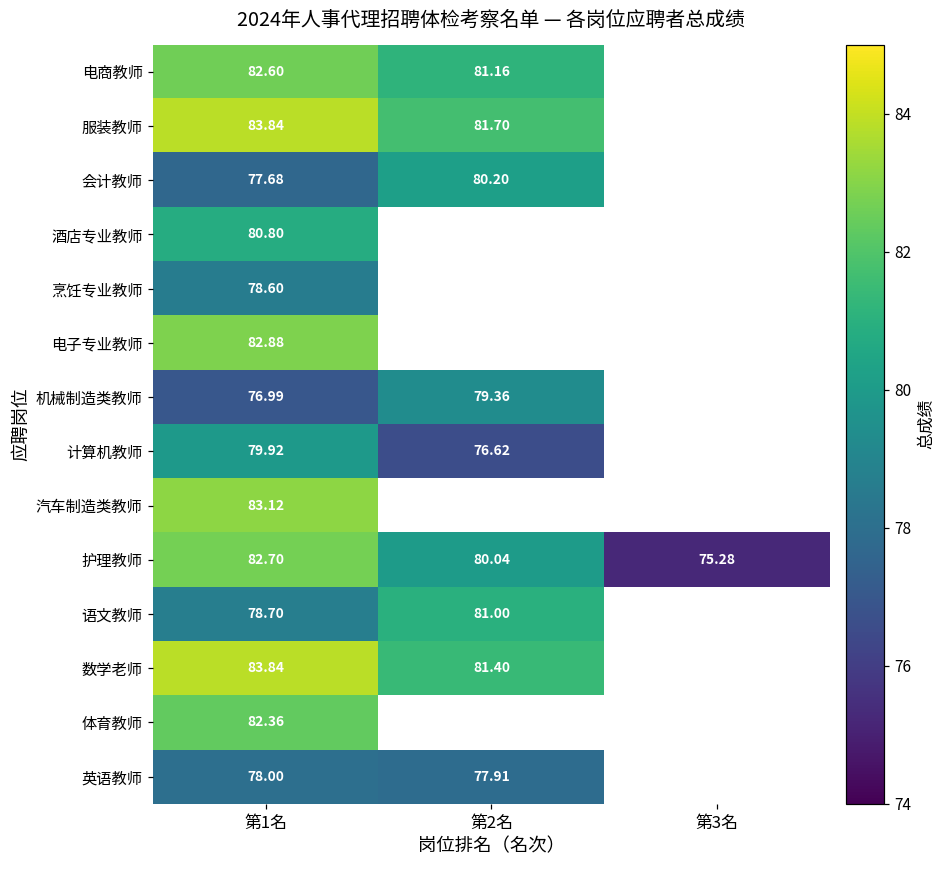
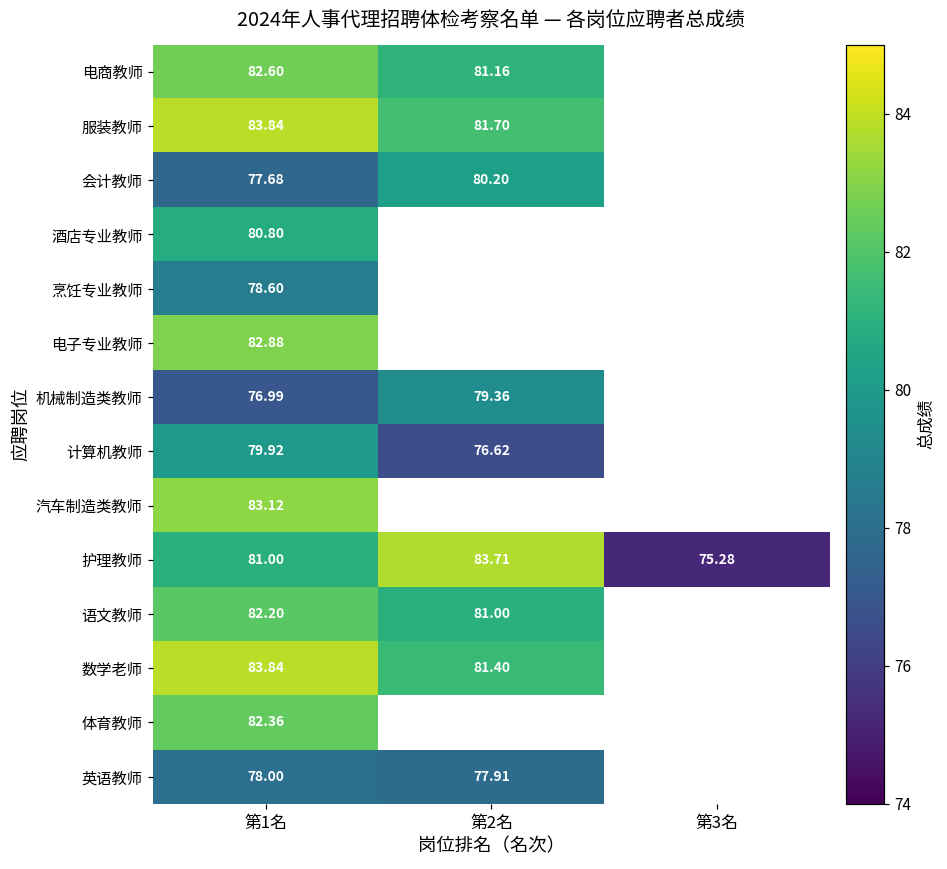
护理教师, 第1名: 82.70 -> 81.00
护理教师, 第2名: 80.04 -> 83.71
语文教师, 第1名: 78.70 -> 82.20
